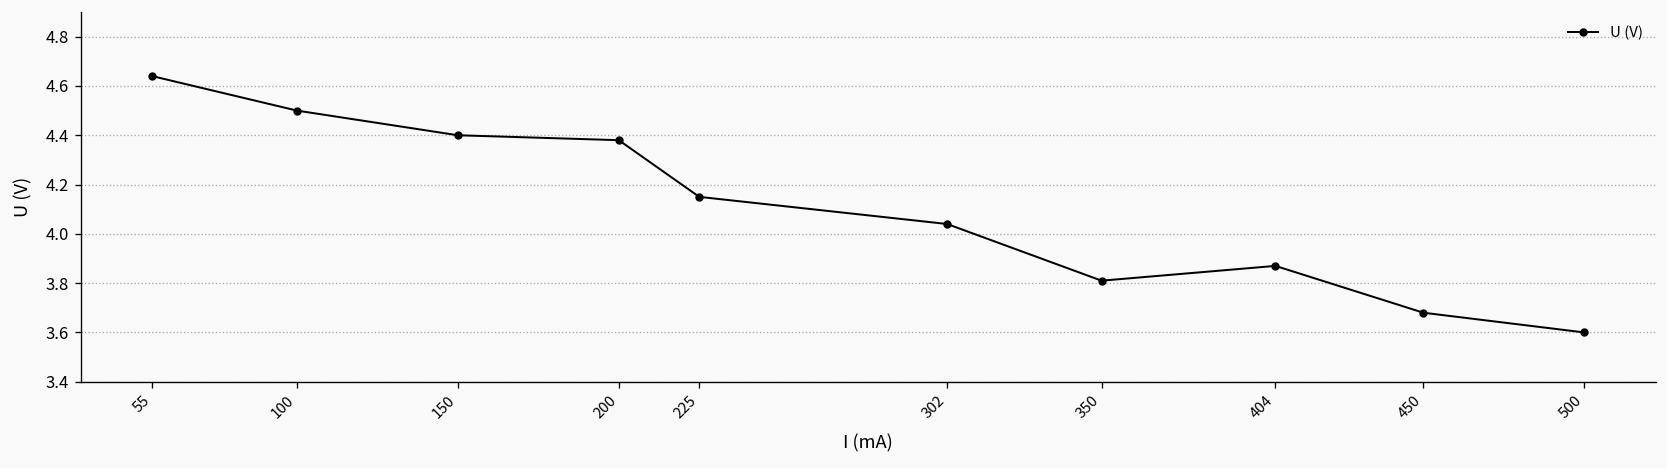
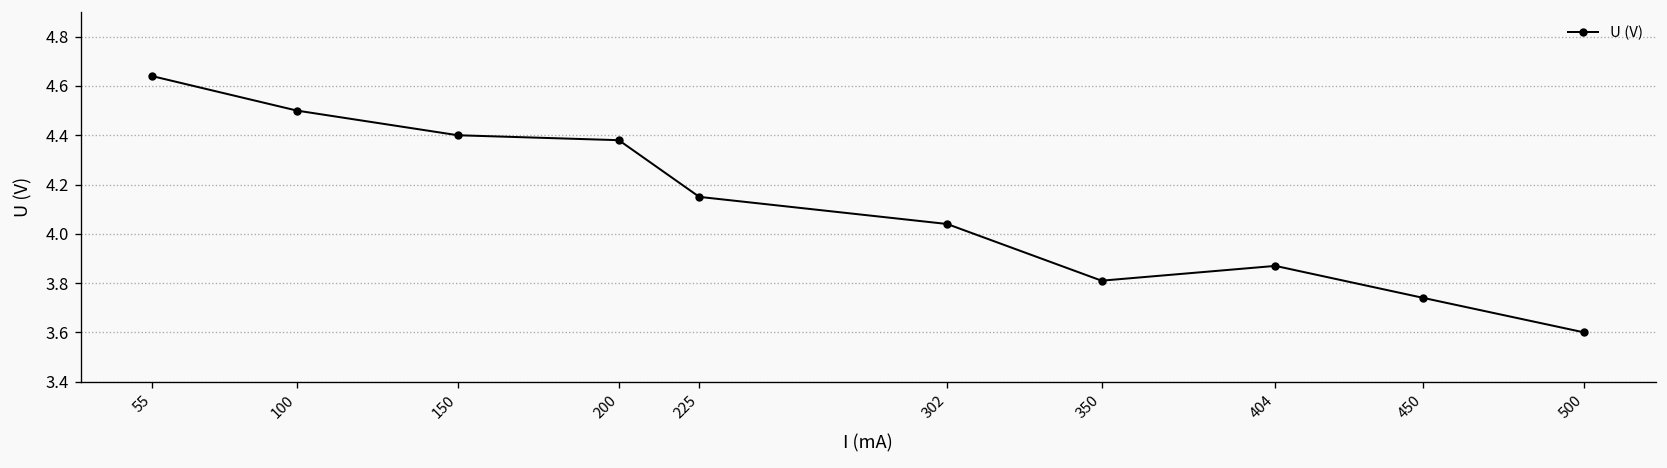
450: 3.68 -> 3.74
